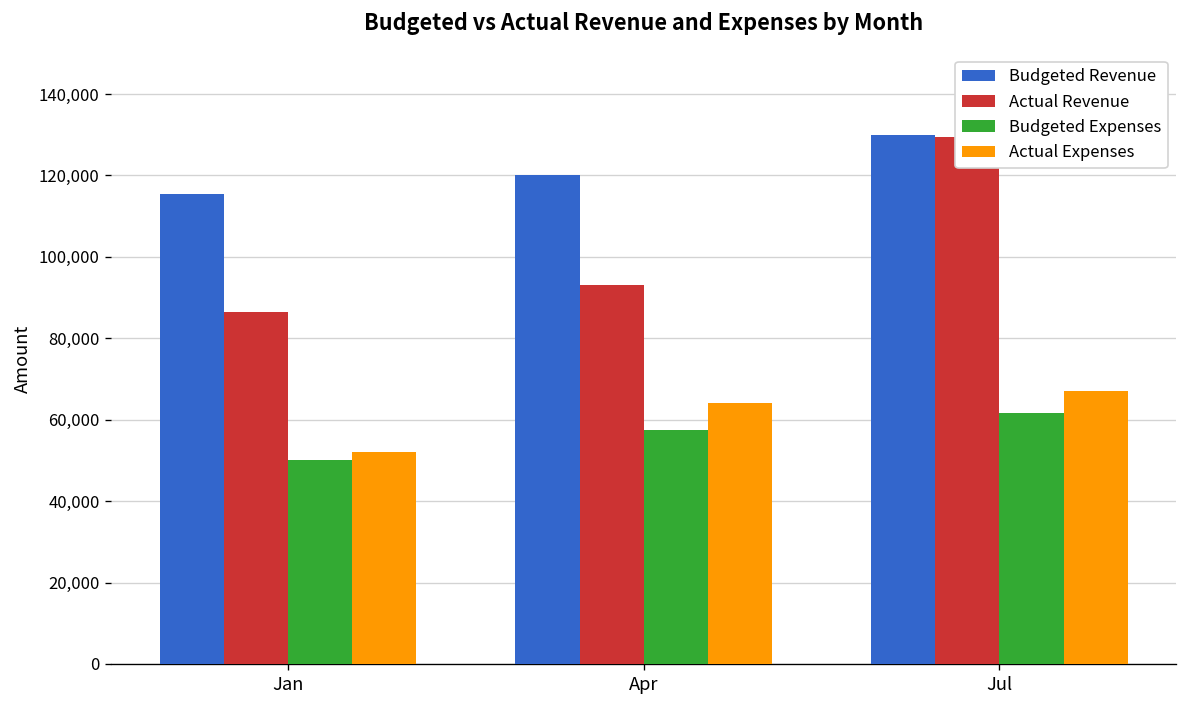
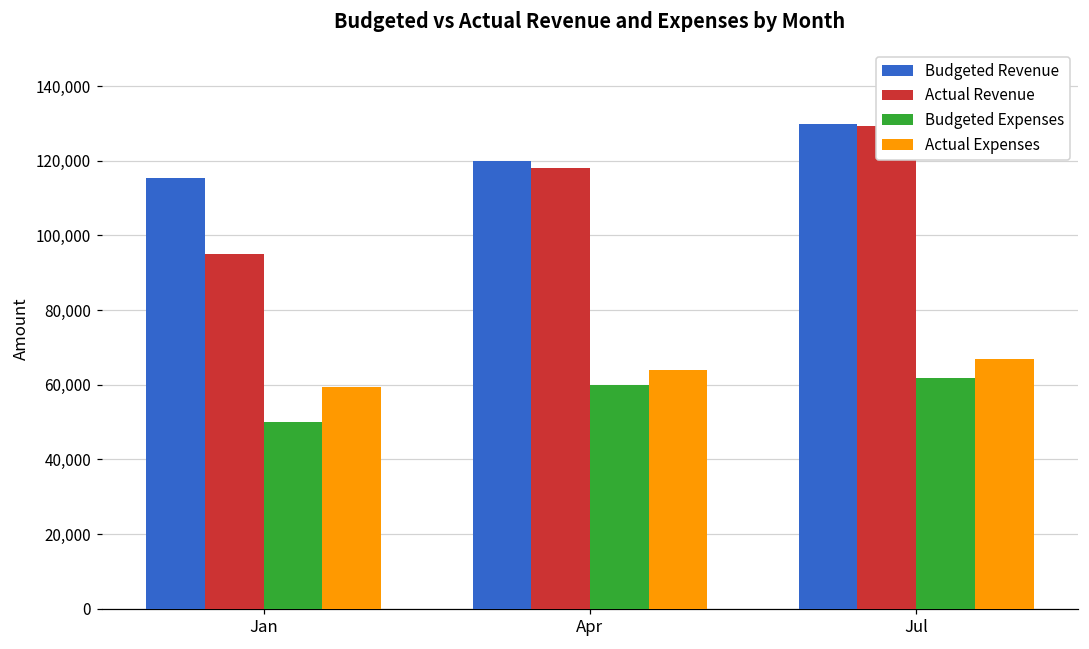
Actual Revenue, Jan: 86,000 -> 95,000
Actual Expenses, Jan: 52,000 -> 59,000
Actual Revenue, Apr: 93,000 -> 118,000
Budgeted Expenses, Apr: 57,000 -> 60,000
